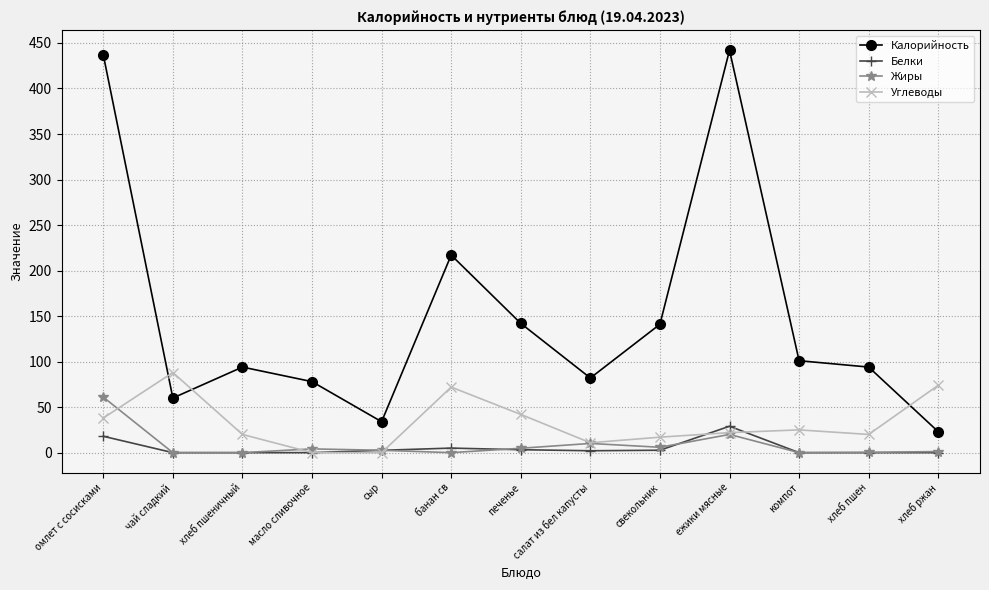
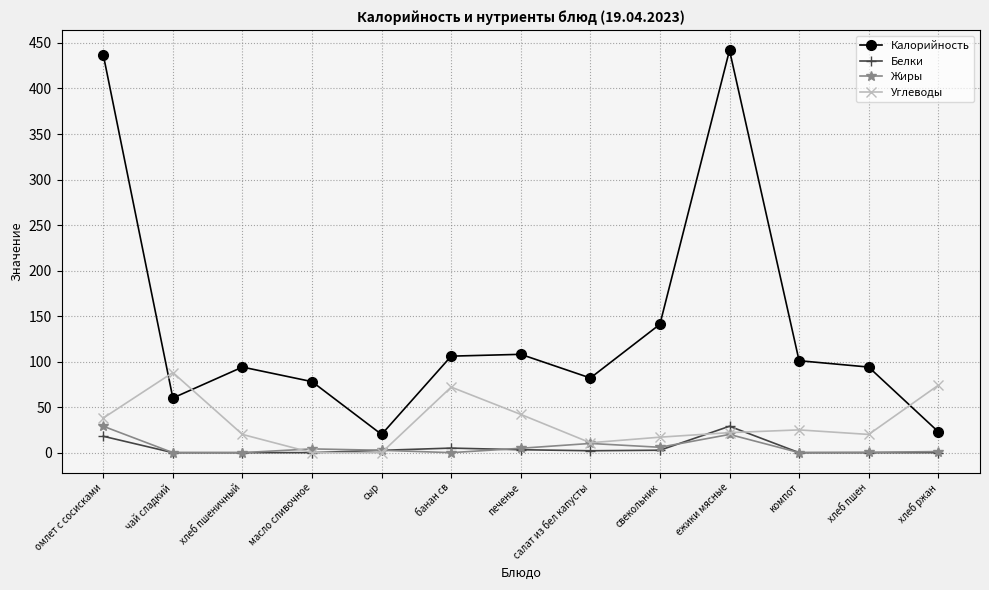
Жиры, омлет с сосисками: 60 -> 30
Калорийность, сыр: 30 -> 20
Калорийность, банан св: 220 -> 110
Калорийность, печенье: 140 -> 110
